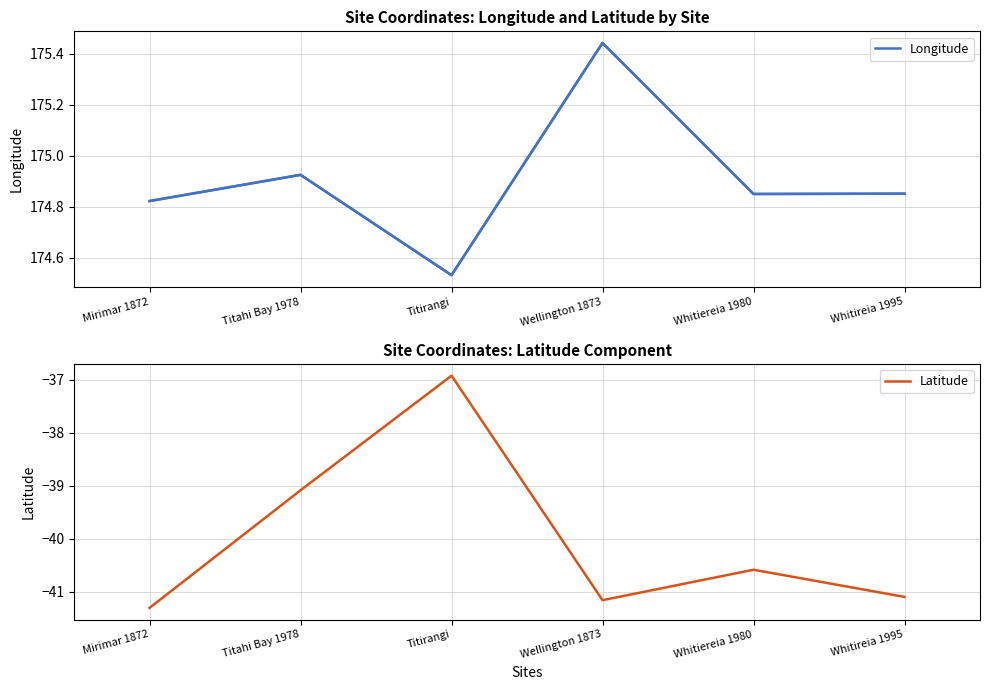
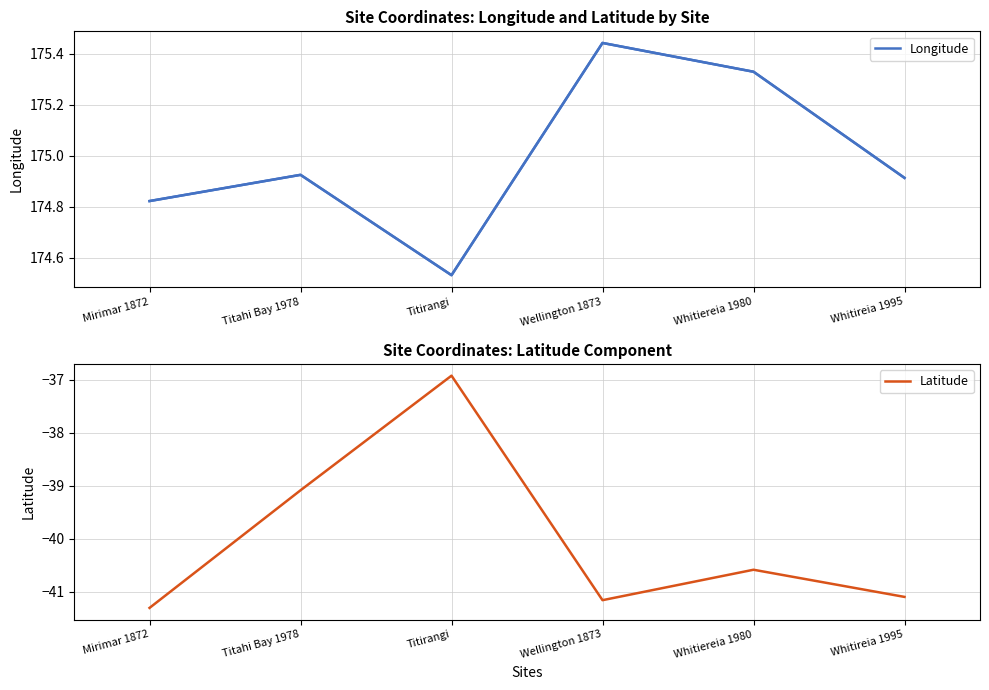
Site Coordinates: Longitude and Latitude by Site, Whitiereia 1980: 174.85 -> 175.33
Site Coordinates: Longitude and Latitude by Site, Whitireia 1995: 174.85 -> 174.91
